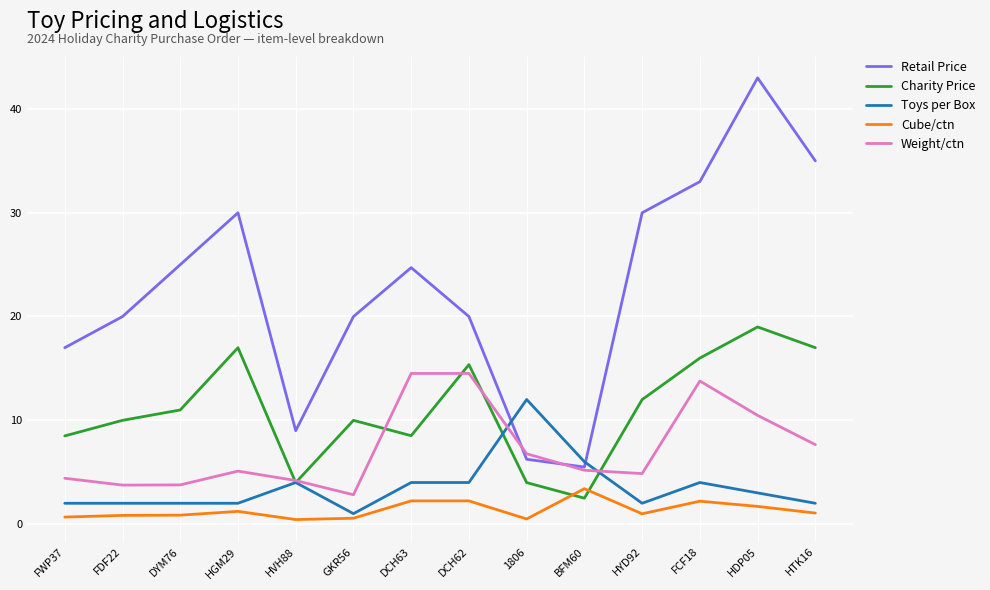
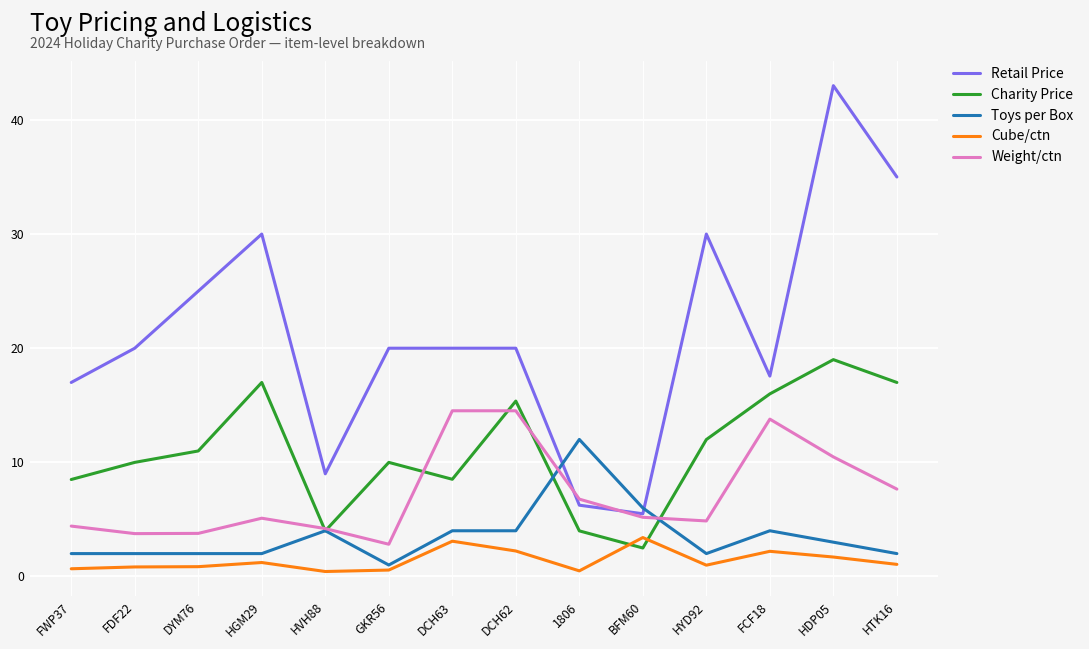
Retail Price, DCH63: 24.7 -> 20.0
Cube/ctn, DCH63: 2.2 -> 3.1
Retail Price, FCF18: 33.0 -> 17.6
